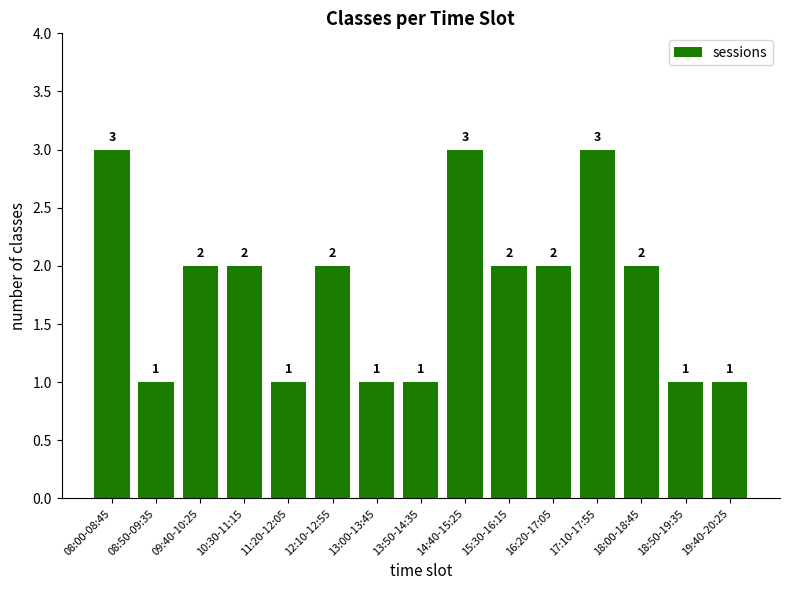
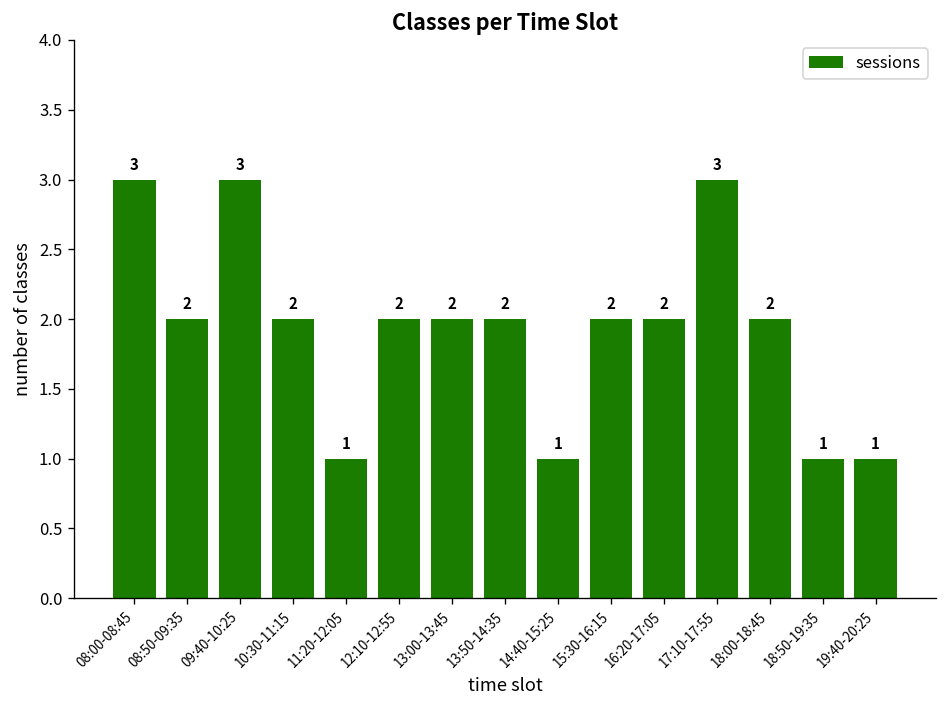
08:50-09:35: 1 -> 2
09:40-10:25: 2 -> 3
13:00-13:45: 1 -> 2
13:50-14:35: 1 -> 2
14:40-15:25: 3 -> 1
